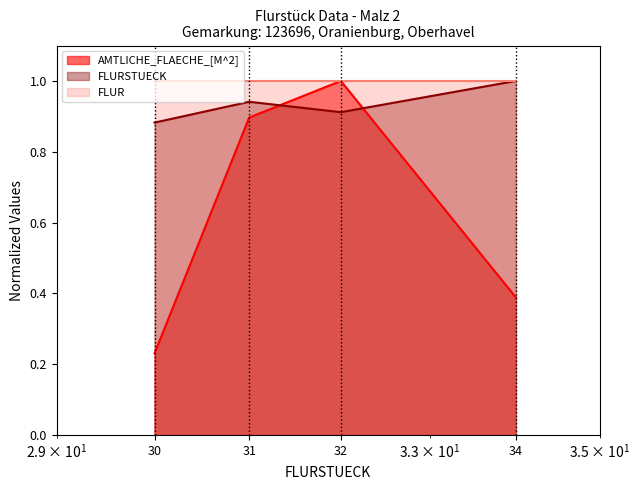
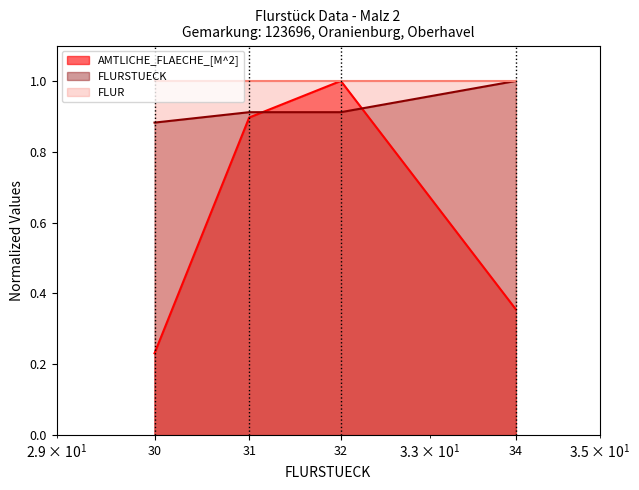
FLURSTUECK, 31: 0.94 -> 0.91
AMTLICHE_FLAECHE_[M^2], 34: 0.39 -> 0.35
